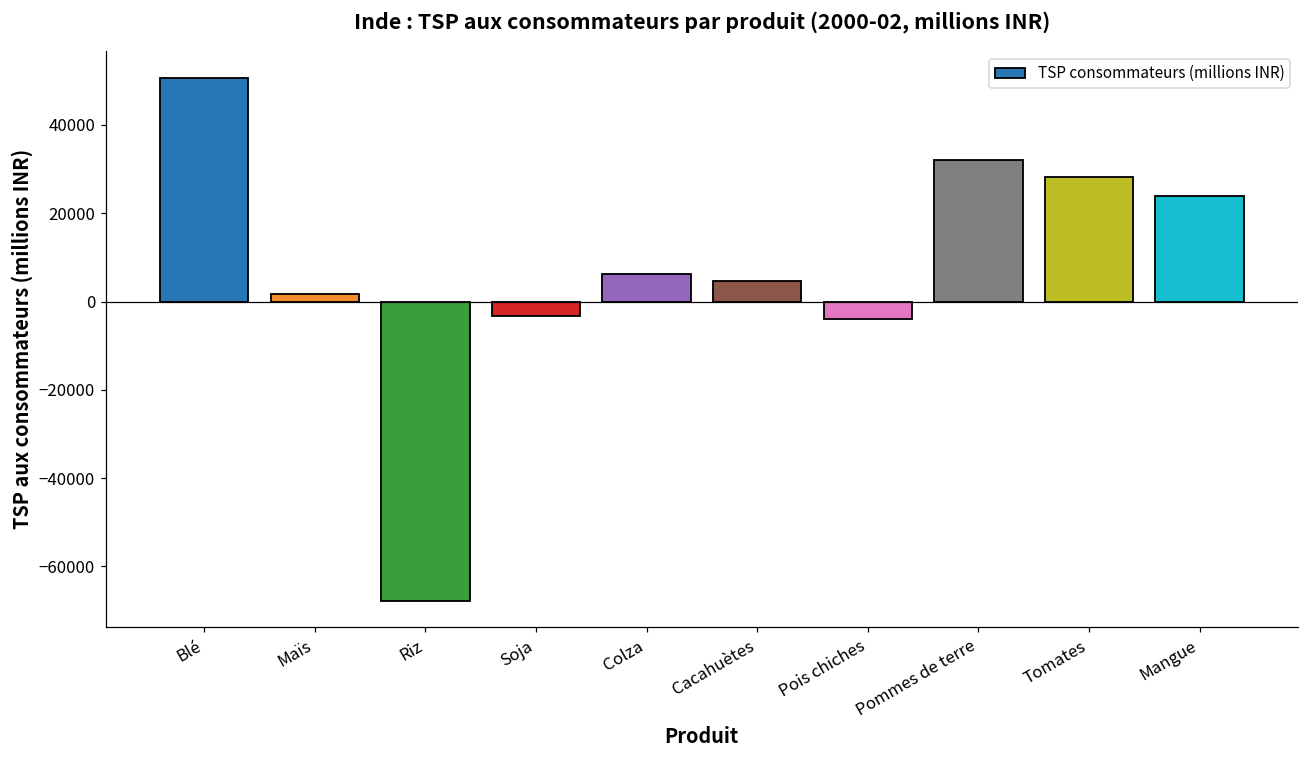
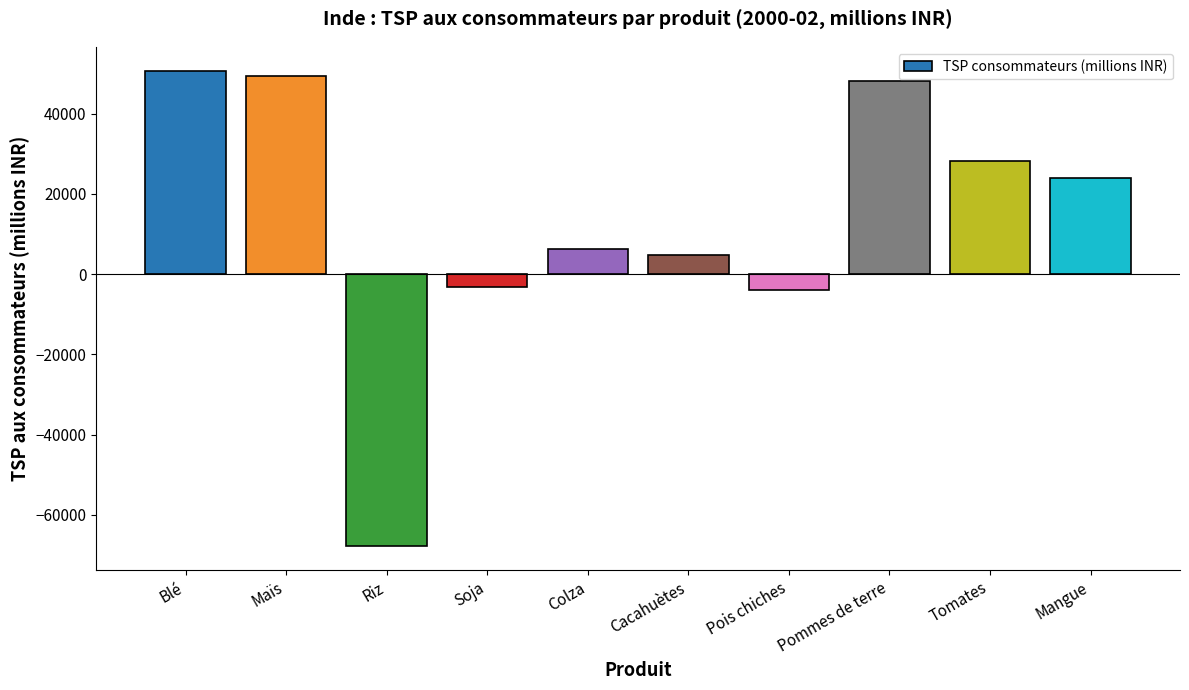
Maïs: 2000 -> 49000
Pommes de terre: 32000 -> 48000
